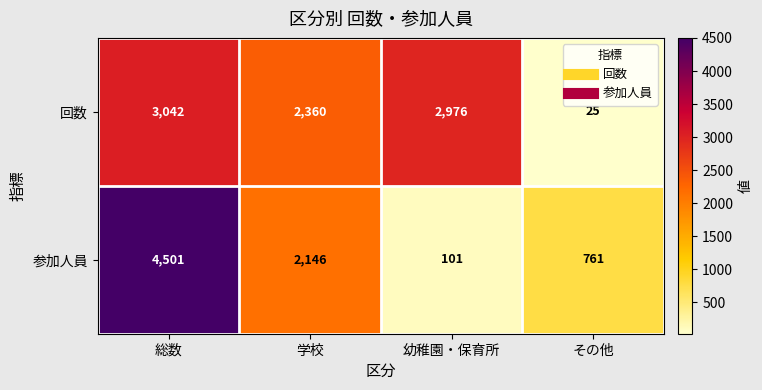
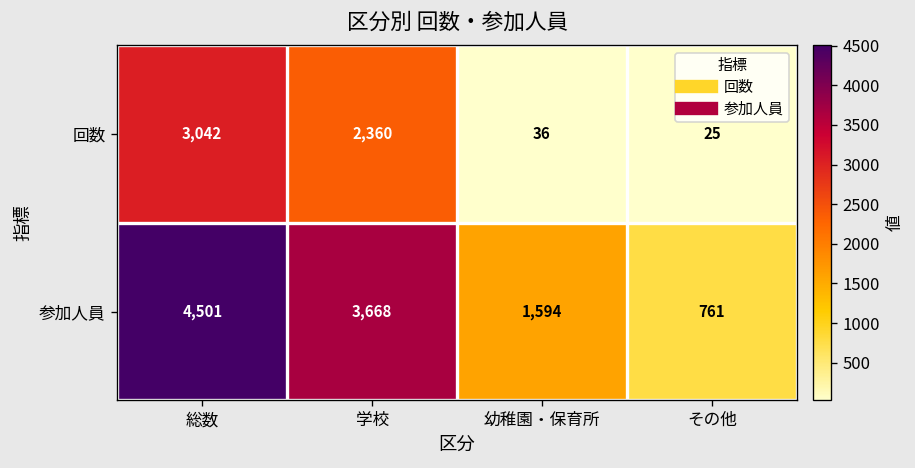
回数, 幼稚園・保育所: 2,976 -> 36
参加人員, 学校: 2,146 -> 3,668
参加人員, 幼稚園・保育所: 101 -> 1,594
